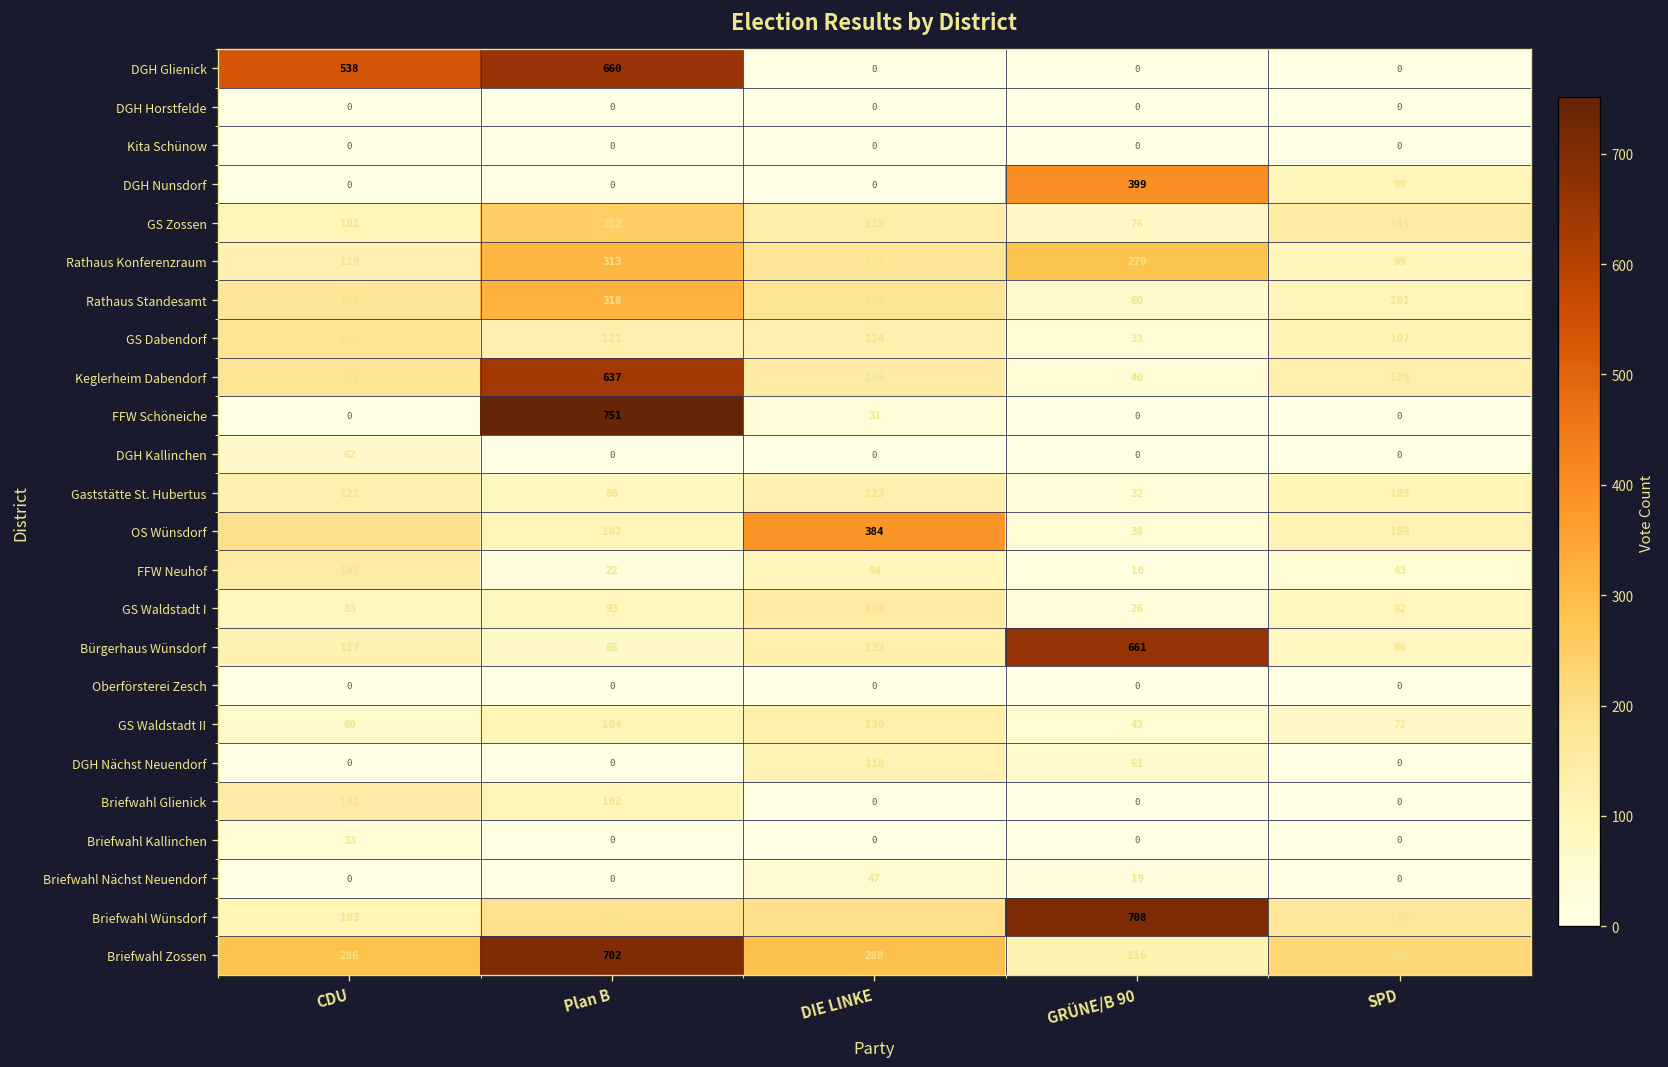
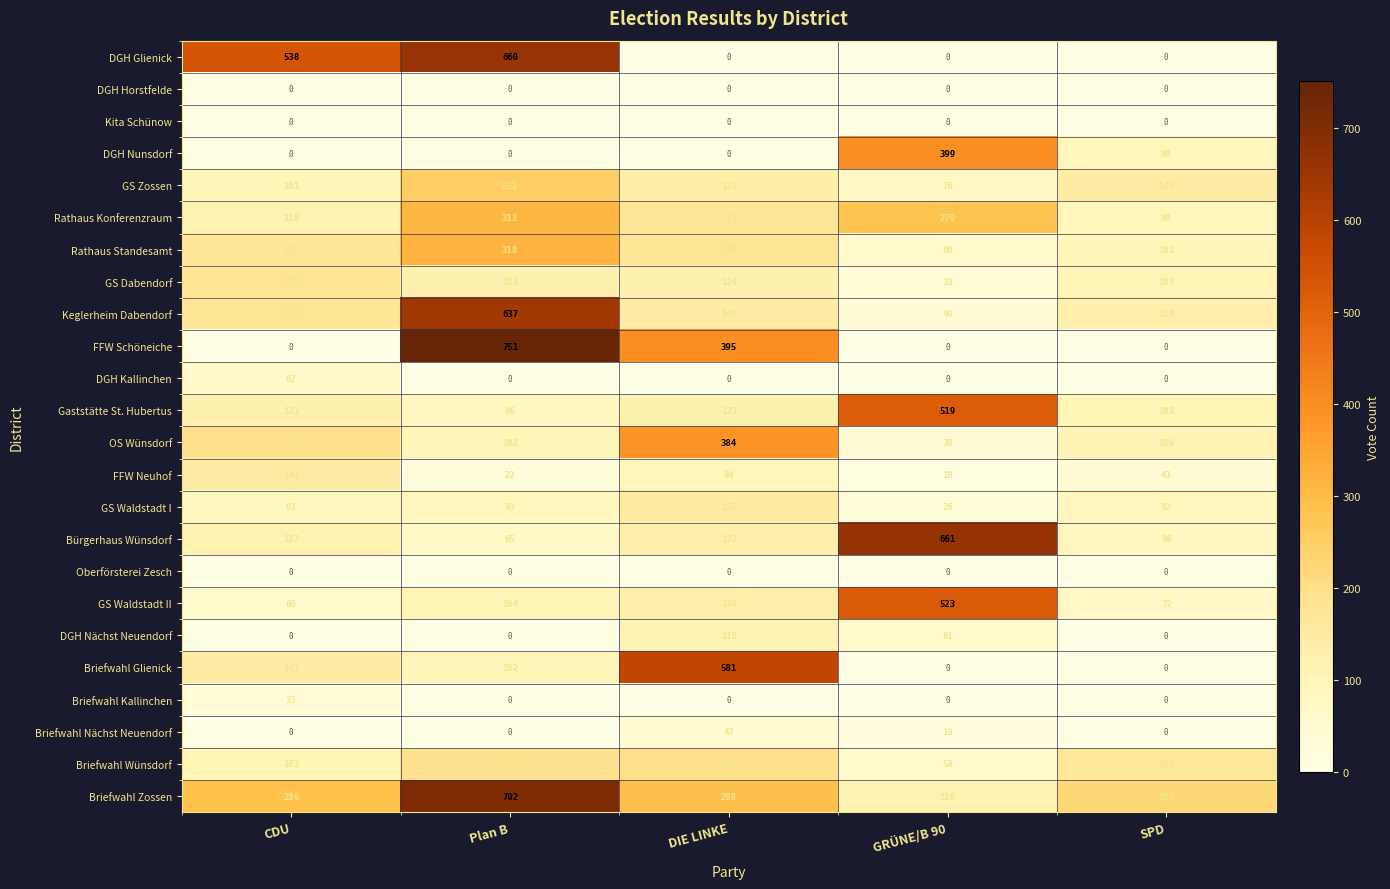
FFW Schöneiche, DIE LINKE: 31 -> 395
Gaststätte St. Hubertus, GRÜNE/B 90: 32 -> 519
GS Waldstadt II, GRÜNE/B 90: 43 -> 523
Briefwahl Glienick, DIE LINKE: 0 -> 581
Briefwahl Wünsdorf, GRÜNE/B 90: 708 -> 58
